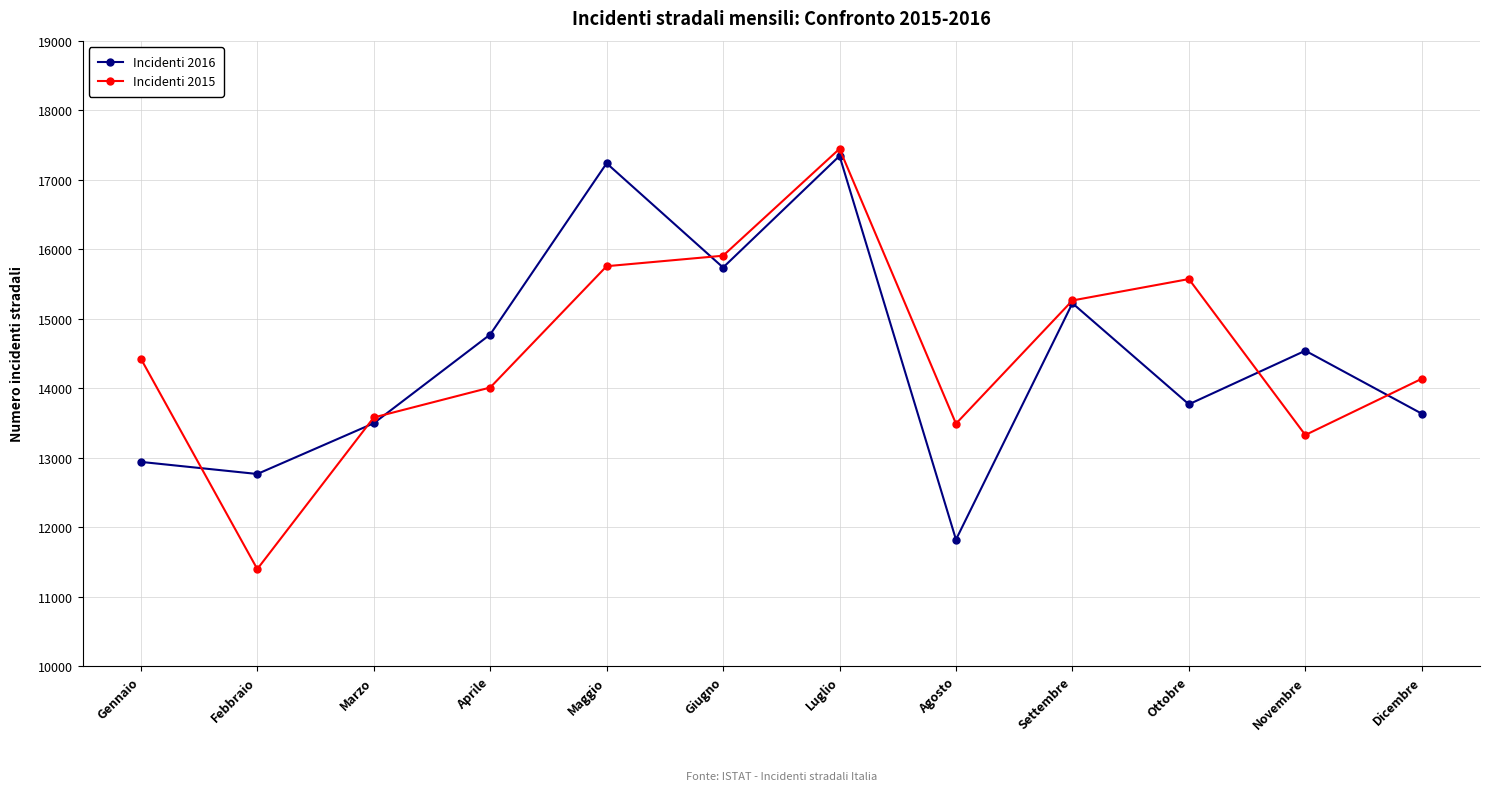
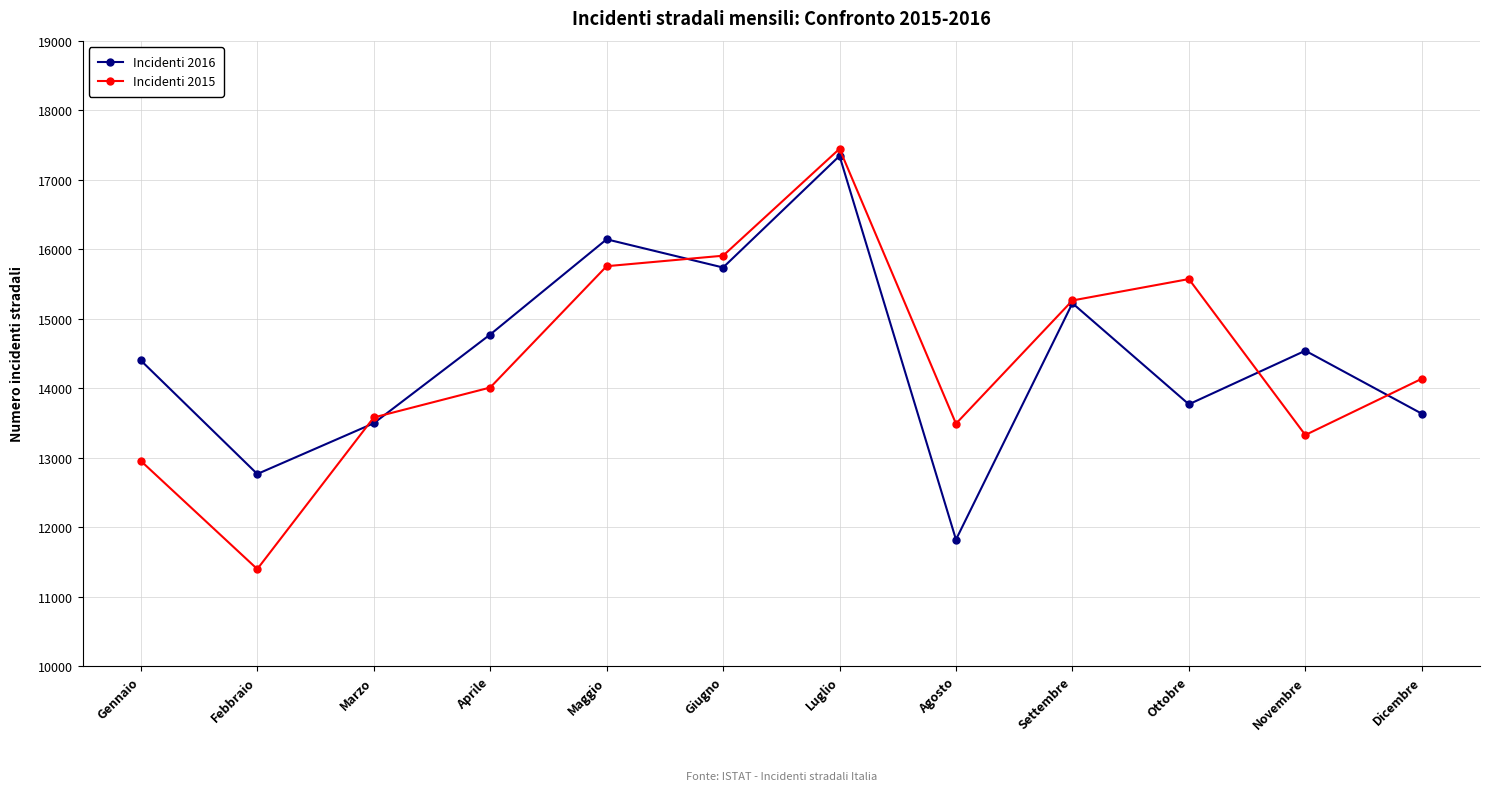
Incidenti 2016, Gennaio: 12900 -> 14400
Incidenti 2015, Gennaio: 14400 -> 13000
Incidenti 2016, Maggio: 17200 -> 16100
